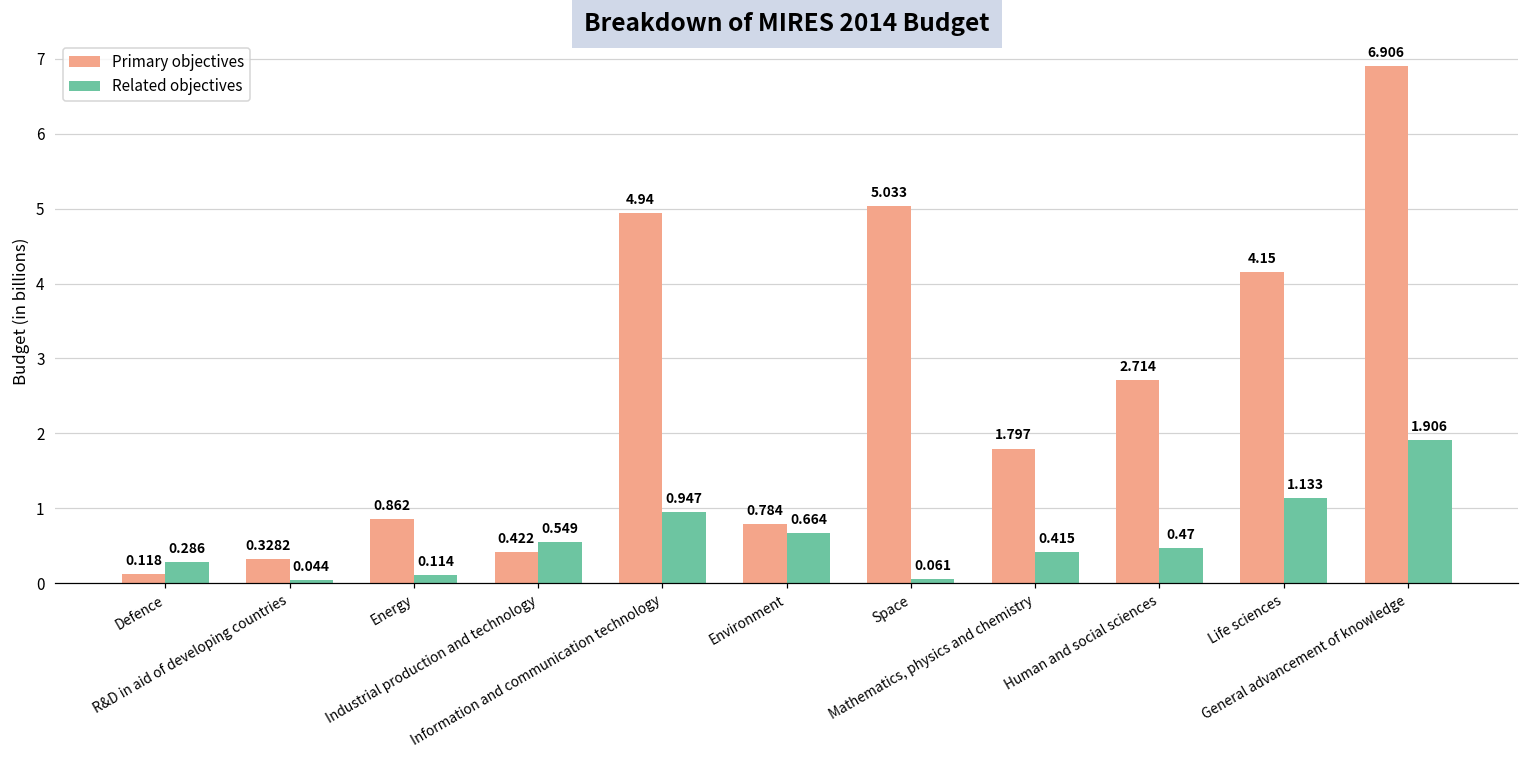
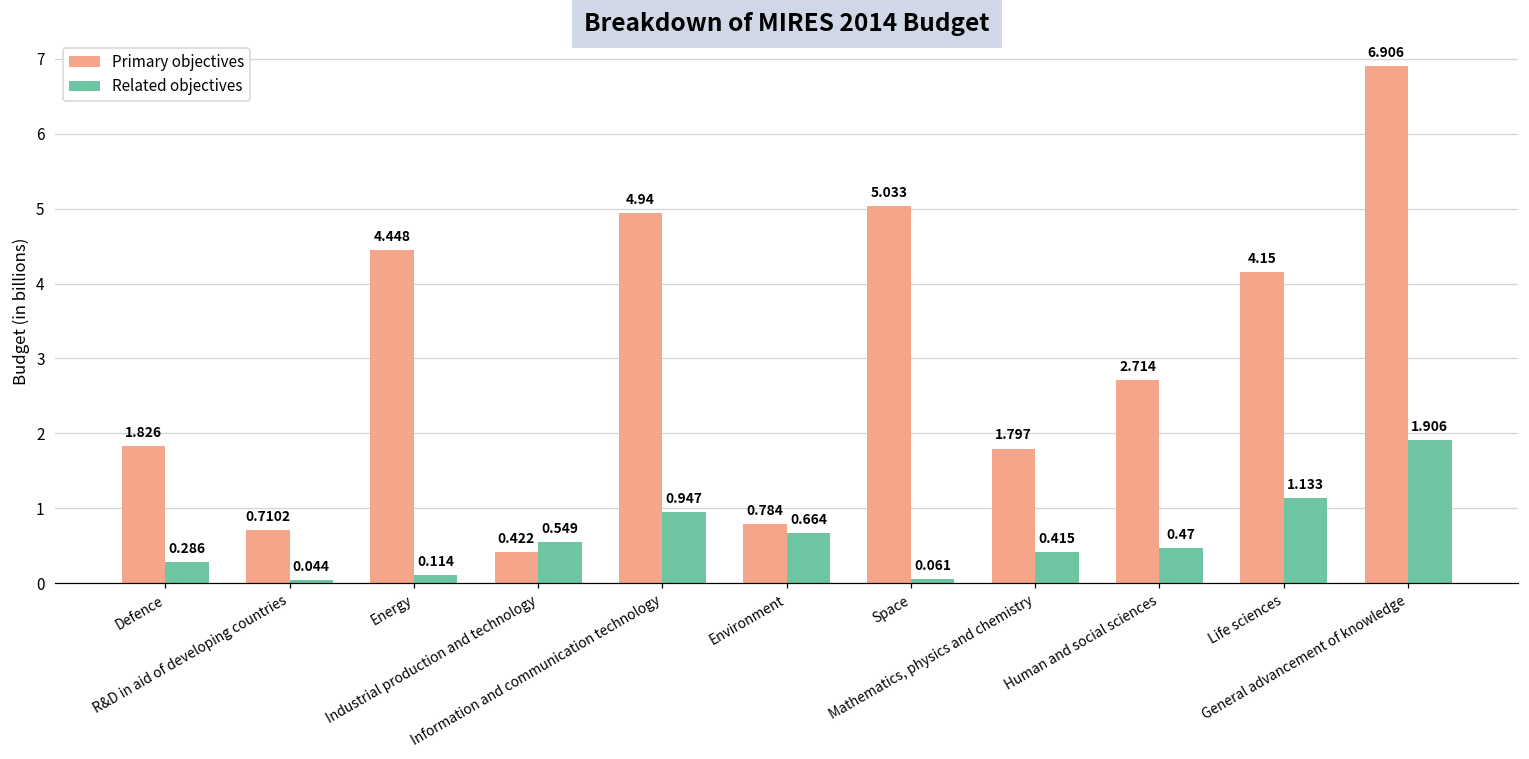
Primary objectives, Defence: 0.118 -> 1.826
Primary objectives, R&D in aid of developing countries: 0.3282 -> 0.7102
Primary objectives, Energy: 0.862 -> 4.448
